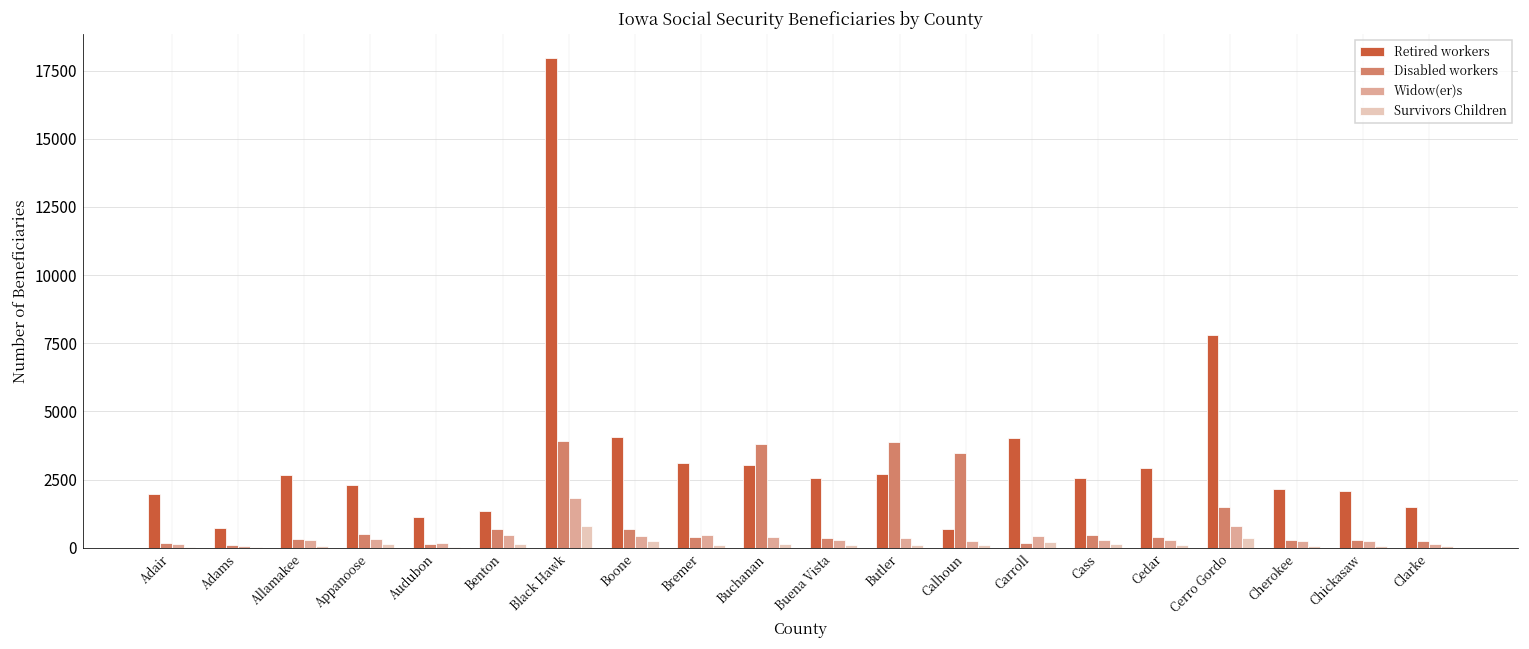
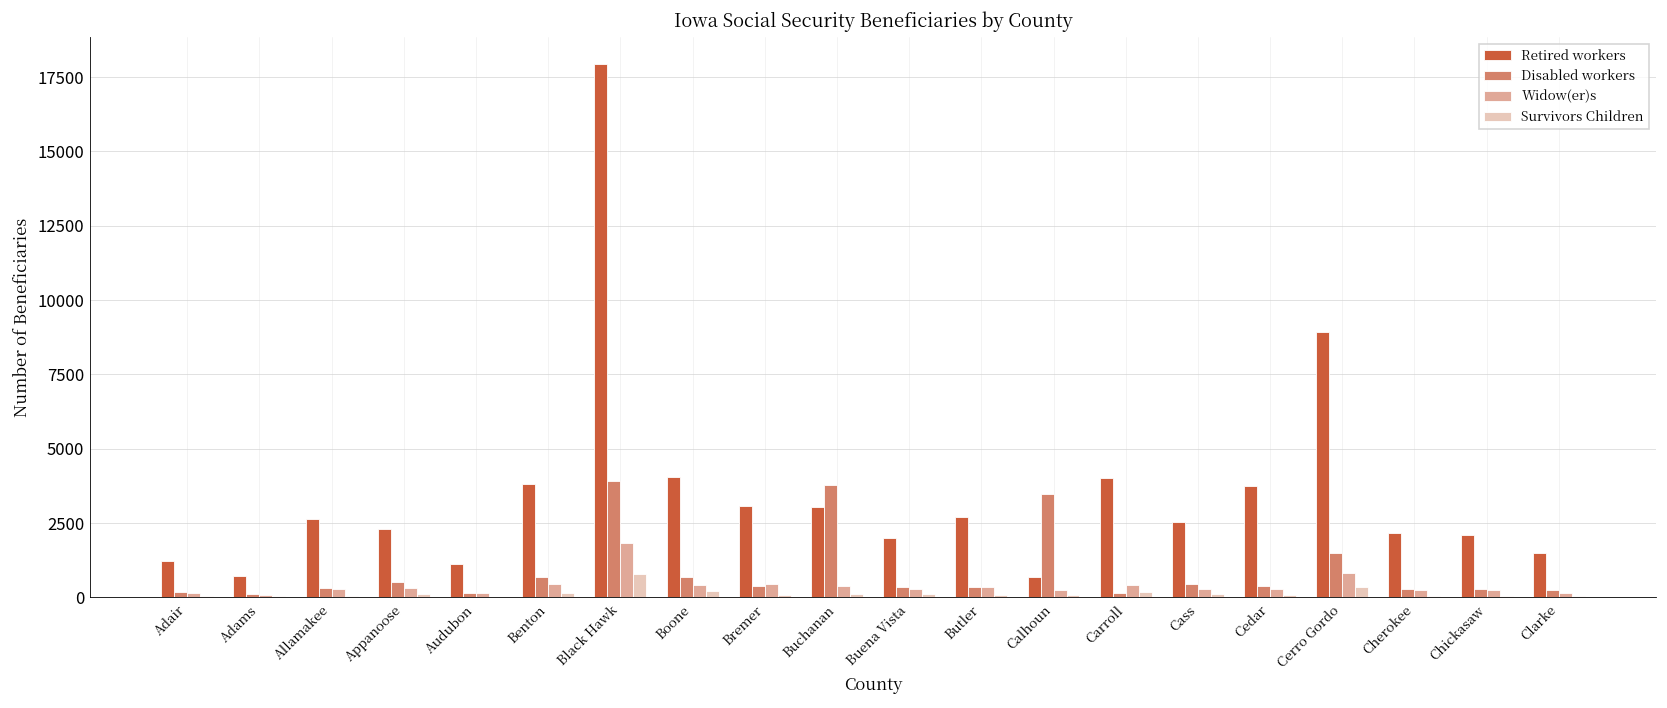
Retired workers, Adair: 2000 -> 1200
Retired workers, Benton: 1300 -> 3800
Retired workers, Buena Vista: 2600 -> 2000
Disabled workers, Butler: 3900 -> 400
Retired workers, Cedar: 2900 -> 3800
Retired workers, Cerro Gordo: 7800 -> 8900
